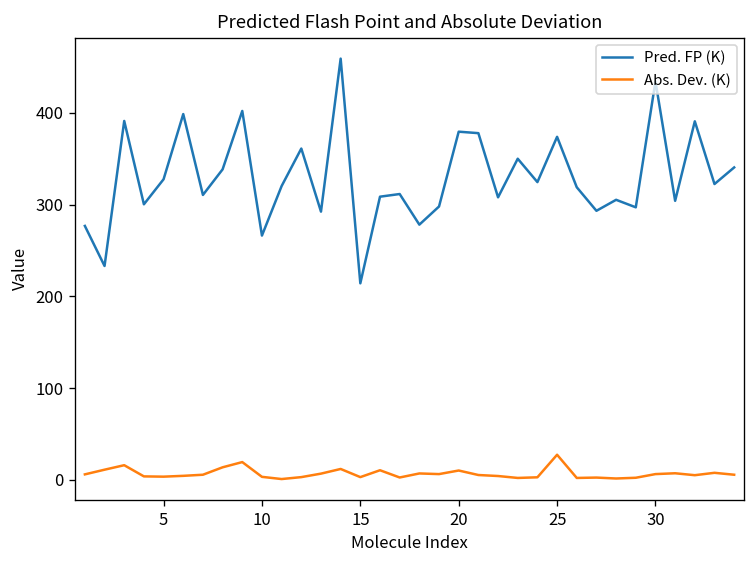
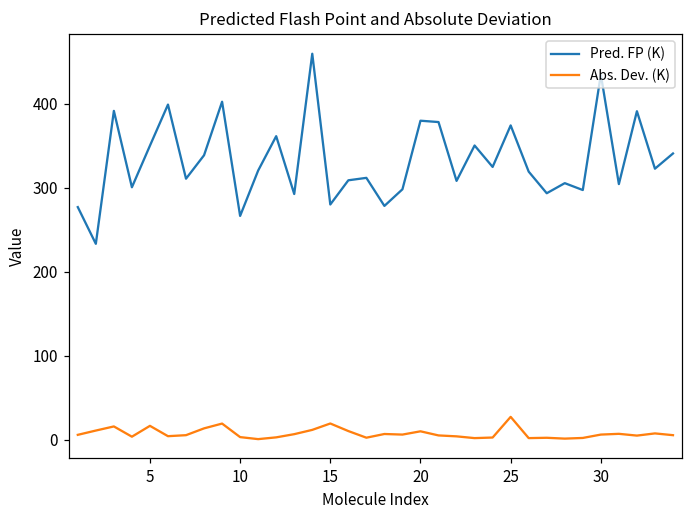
Pred. FP (K), 5: 330 -> 350
Abs. Dev. (K), 5: 0 -> 20
Pred. FP (K), 15: 210 -> 280
Abs. Dev. (K), 15: 0 -> 20
